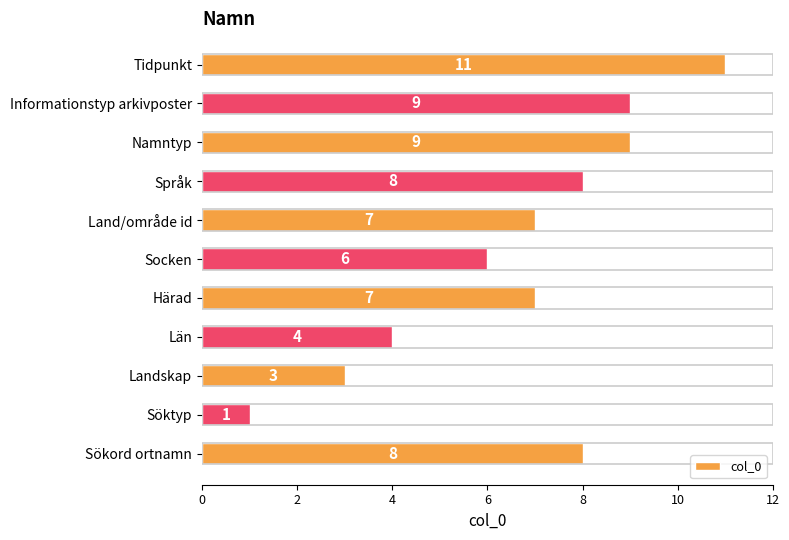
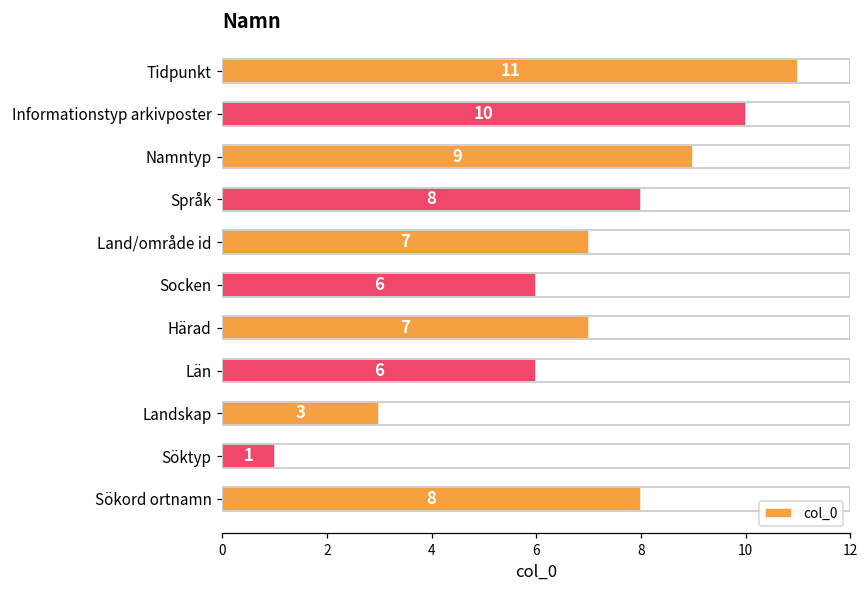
Informationstyp arkivposter: 9 -> 10
Län: 4 -> 6
